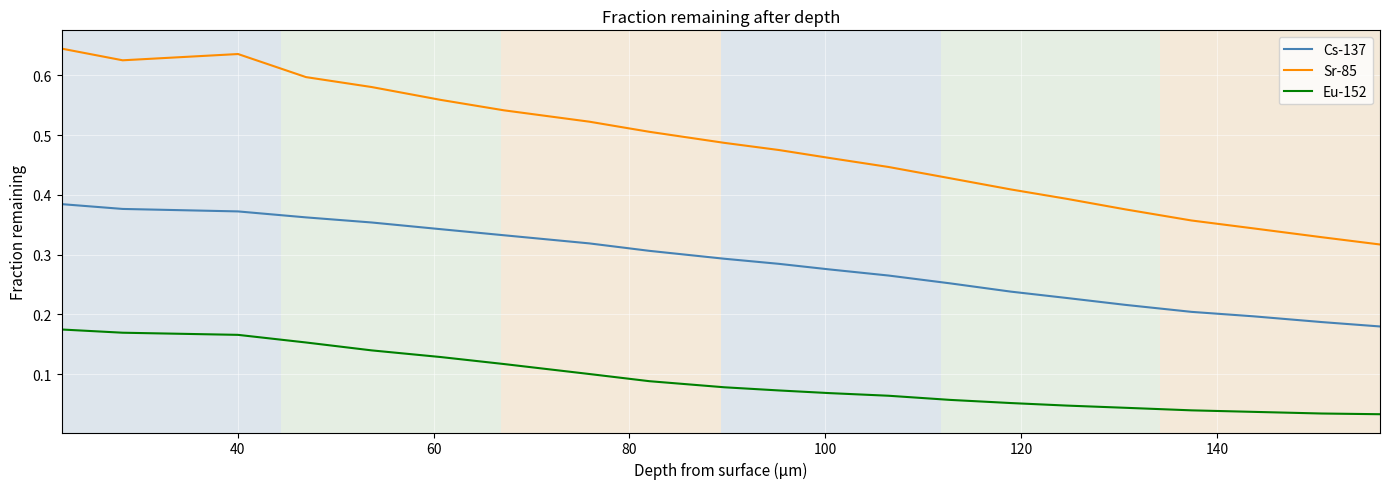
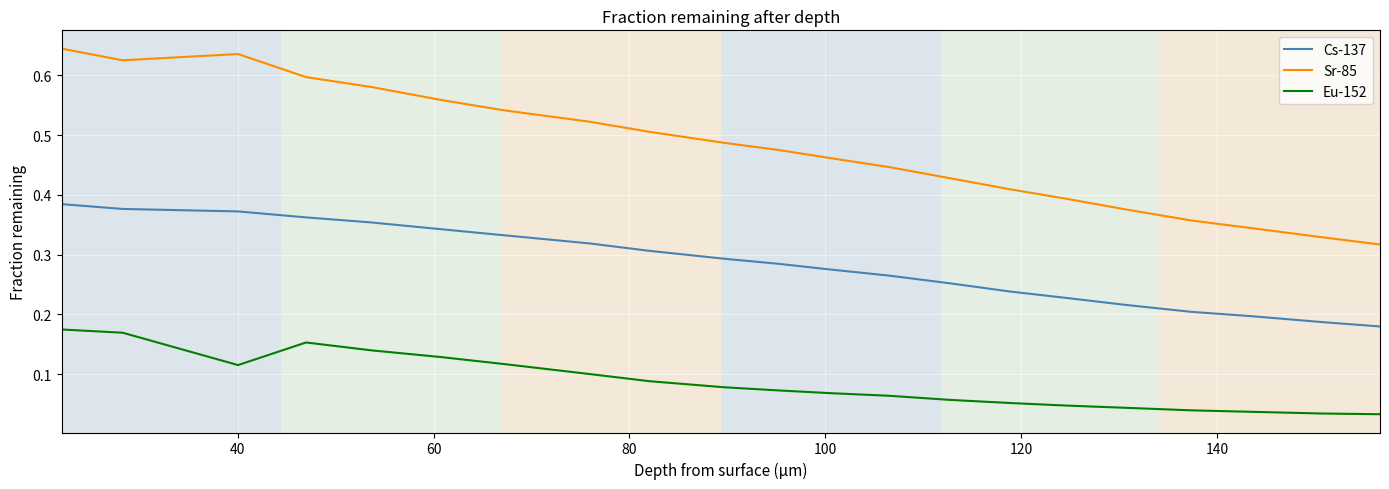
Eu-152, 40: 0.17 -> 0.12
